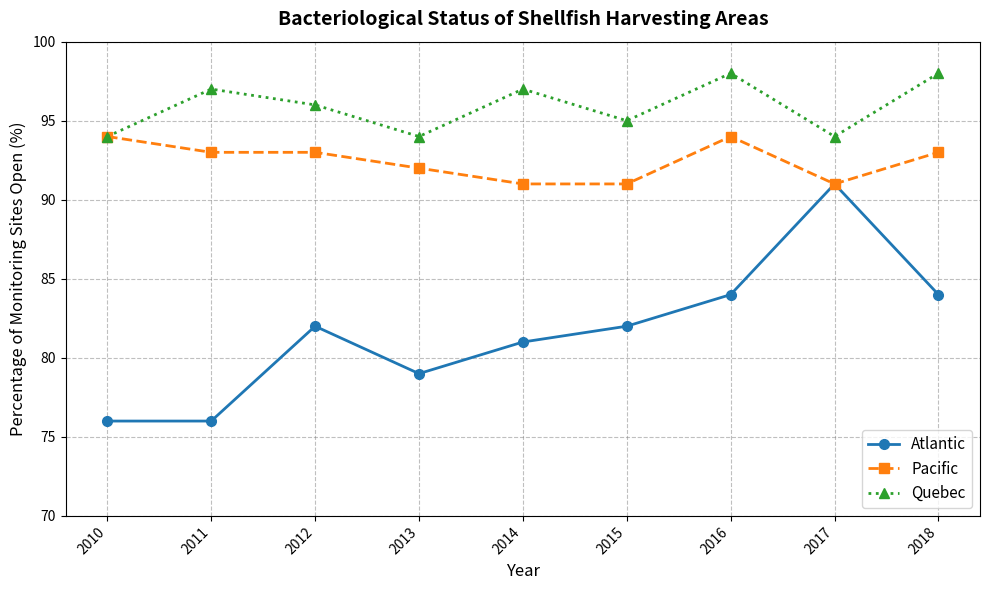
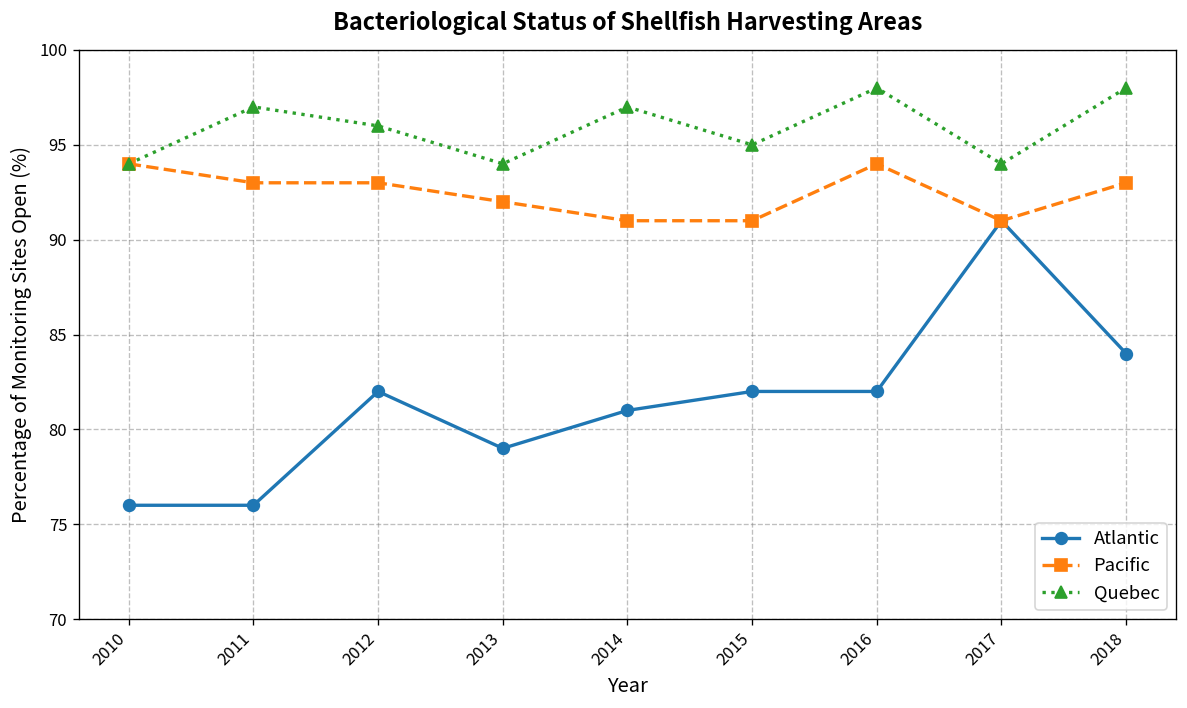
Atlantic, 2016: 84 -> 82
